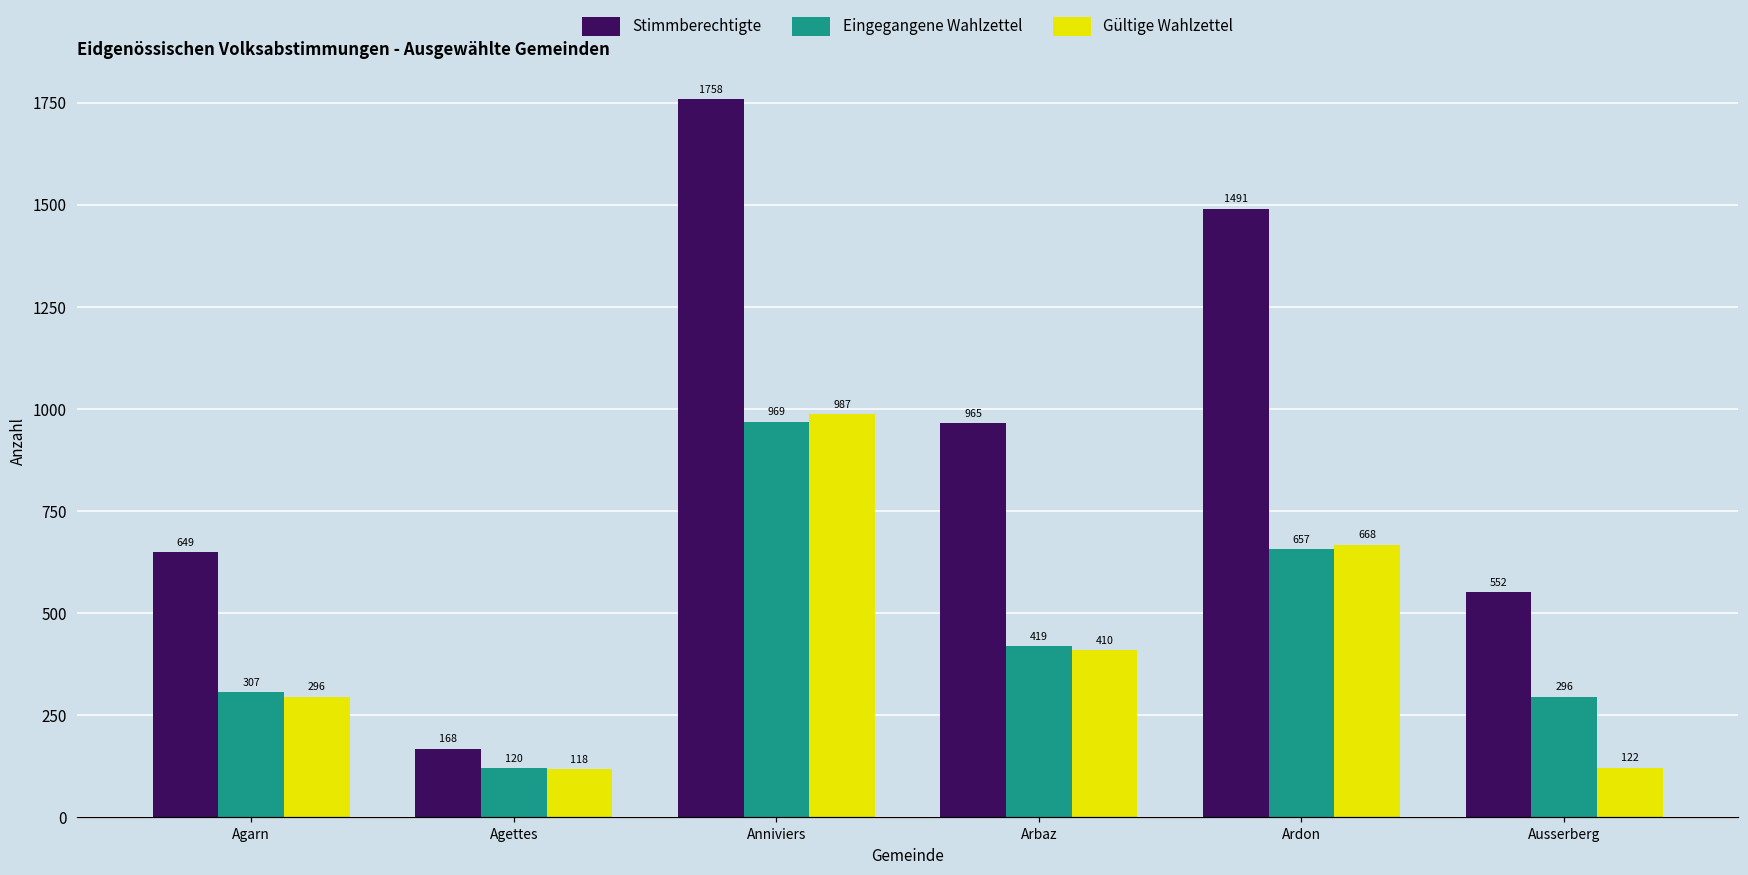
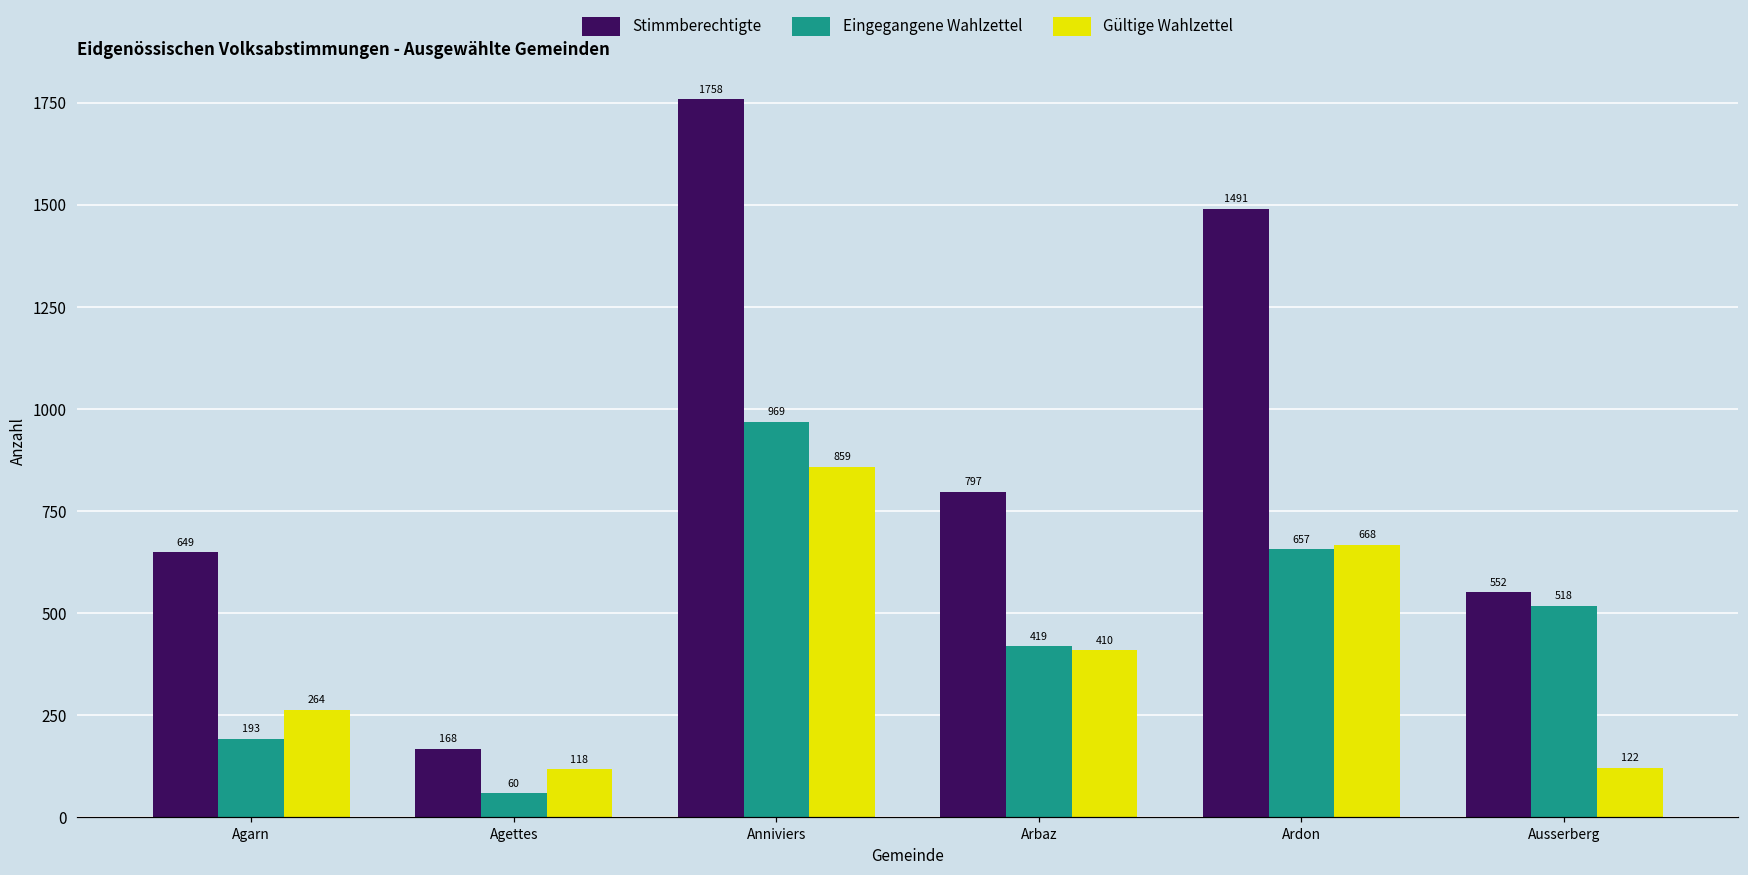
Eingegangene Wahlzettel, Agarn: 307 -> 193
Gültige Wahlzettel, Agarn: 296 -> 264
Eingegangene Wahlzettel, Agettes: 120 -> 60
Gültige Wahlzettel, Anniviers: 987 -> 859
Stimmberechtigte, Arbaz: 965 -> 797
Eingegangene Wahlzettel, Ausserberg: 296 -> 518
